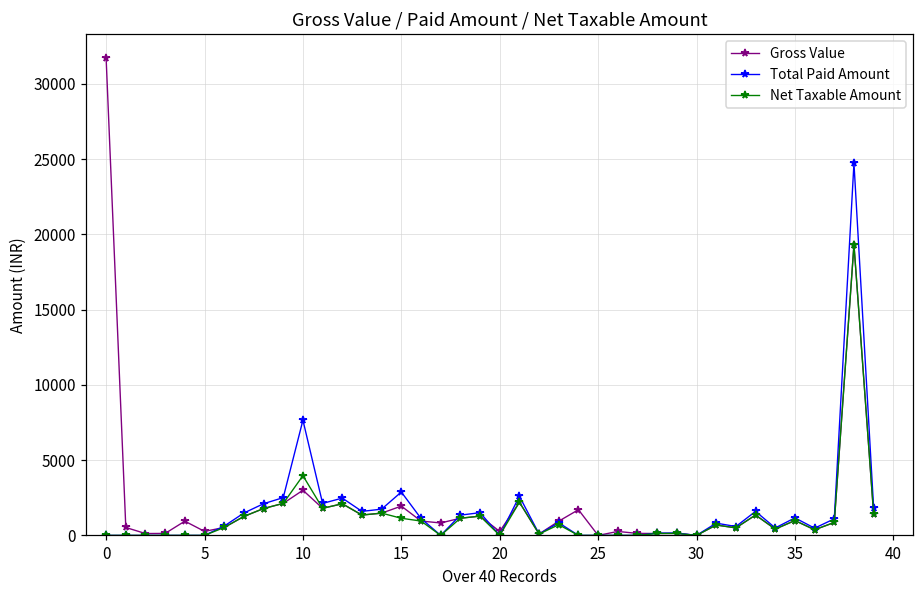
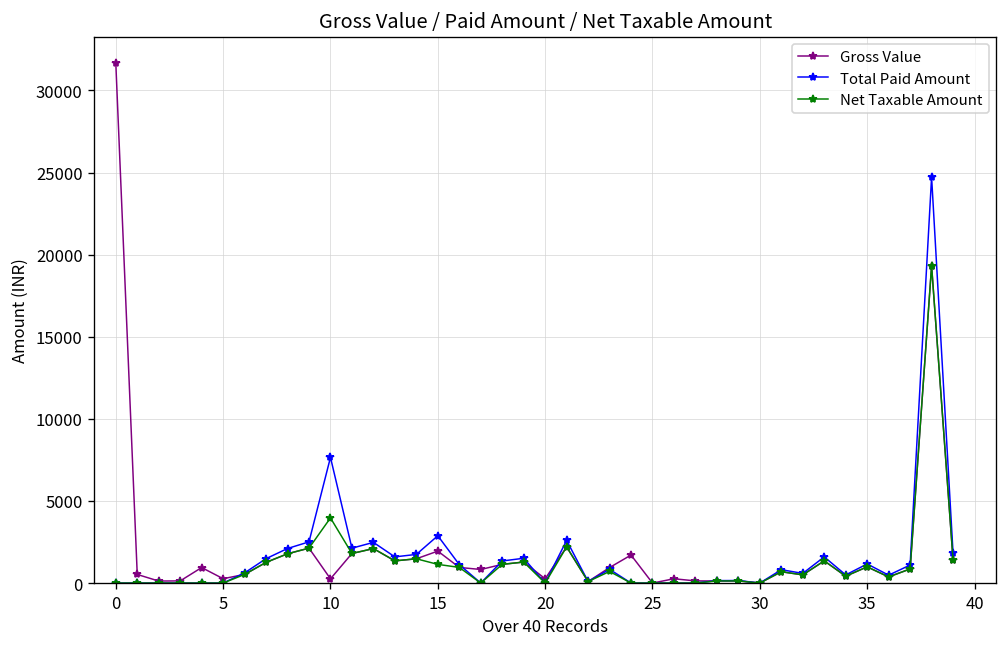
Gross Value, 10: 3000 -> 300
